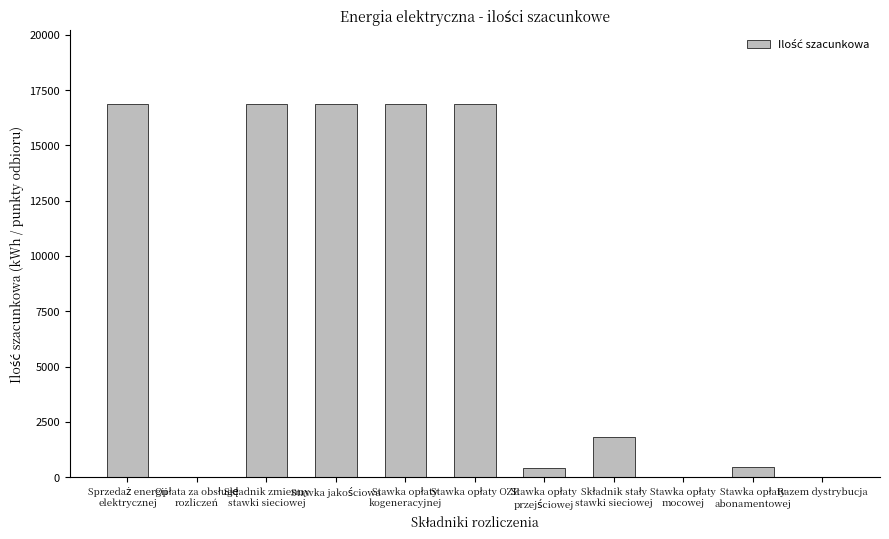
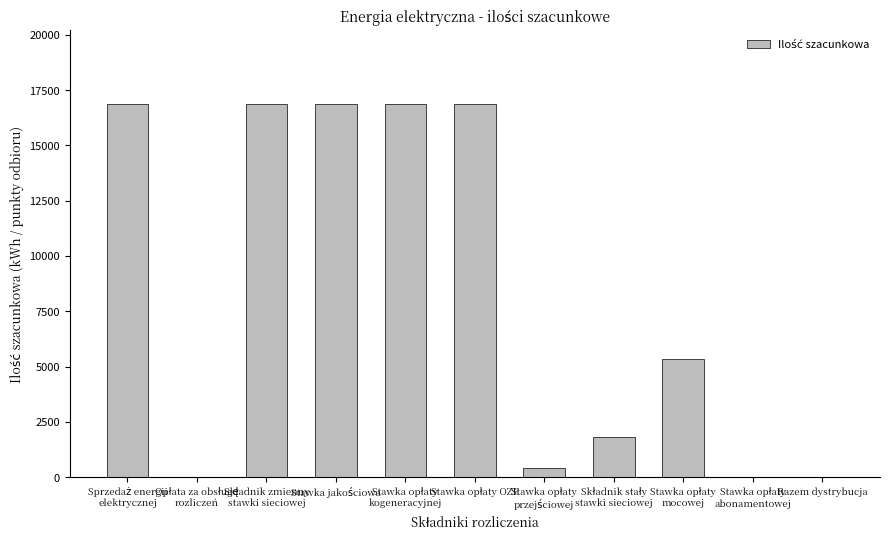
Stawka opłaty mocowej: 0 -> 5300
Stawka opłaty abonamentowej: 500 -> 0
